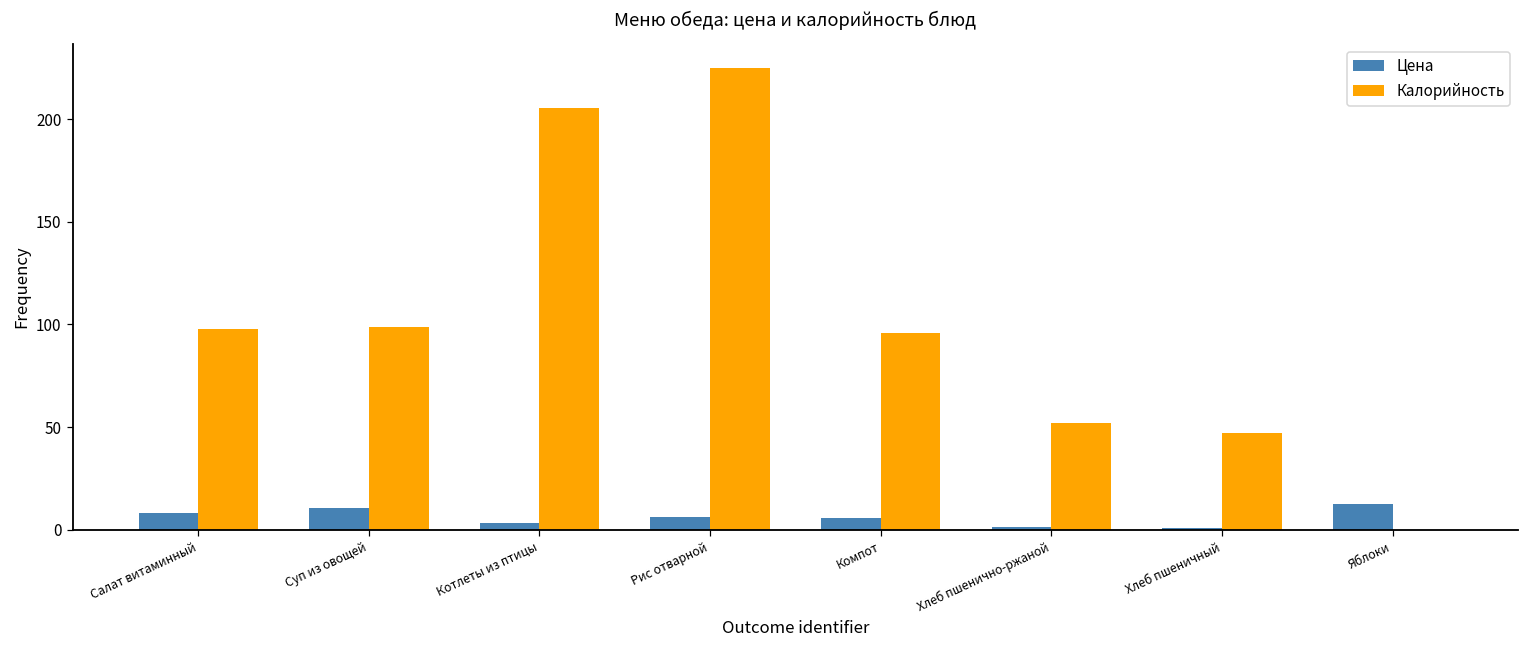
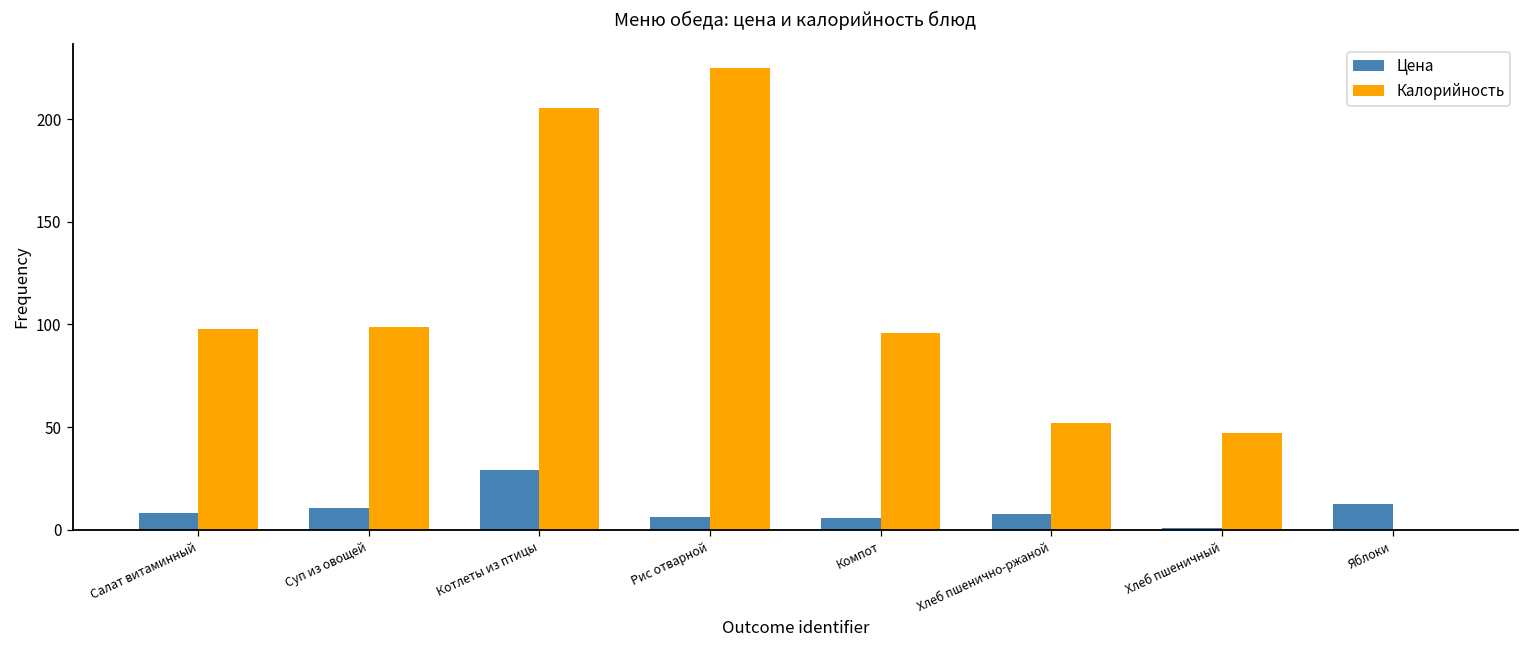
Цена, Котлеты из птицы: 3 -> 29
Цена, Хлеб пшенично-ржаной: 1 -> 8
